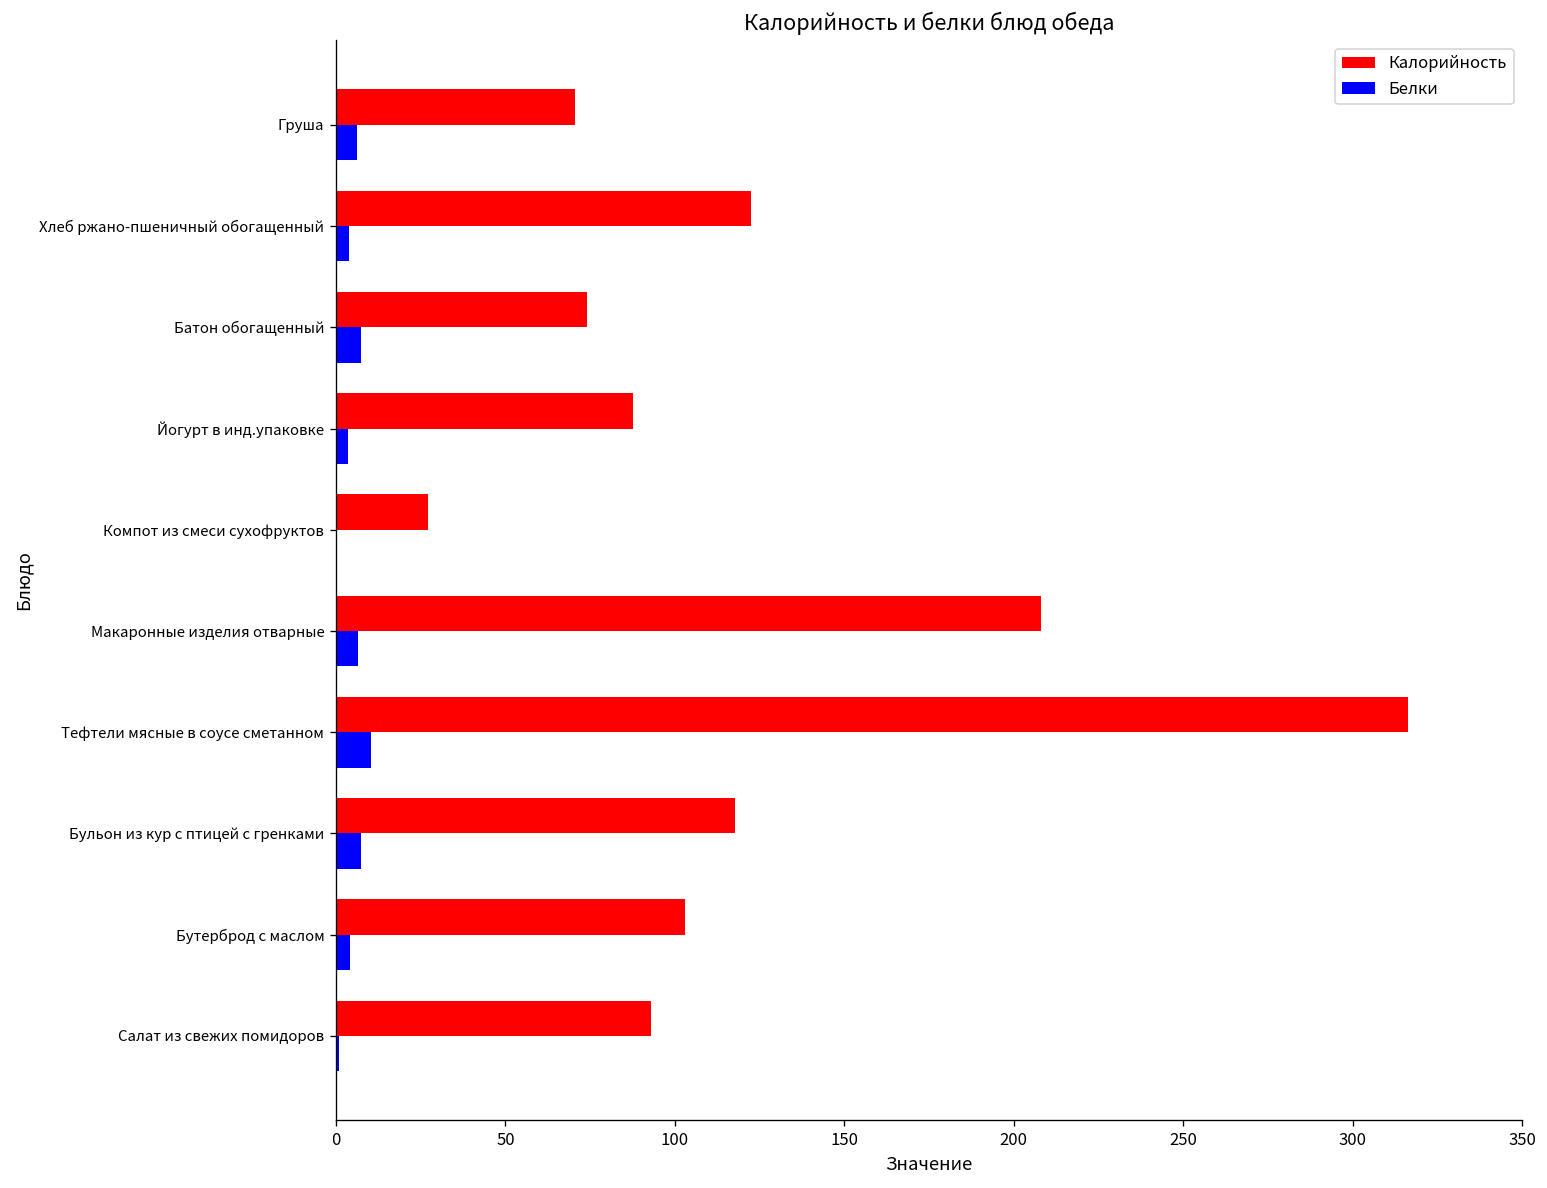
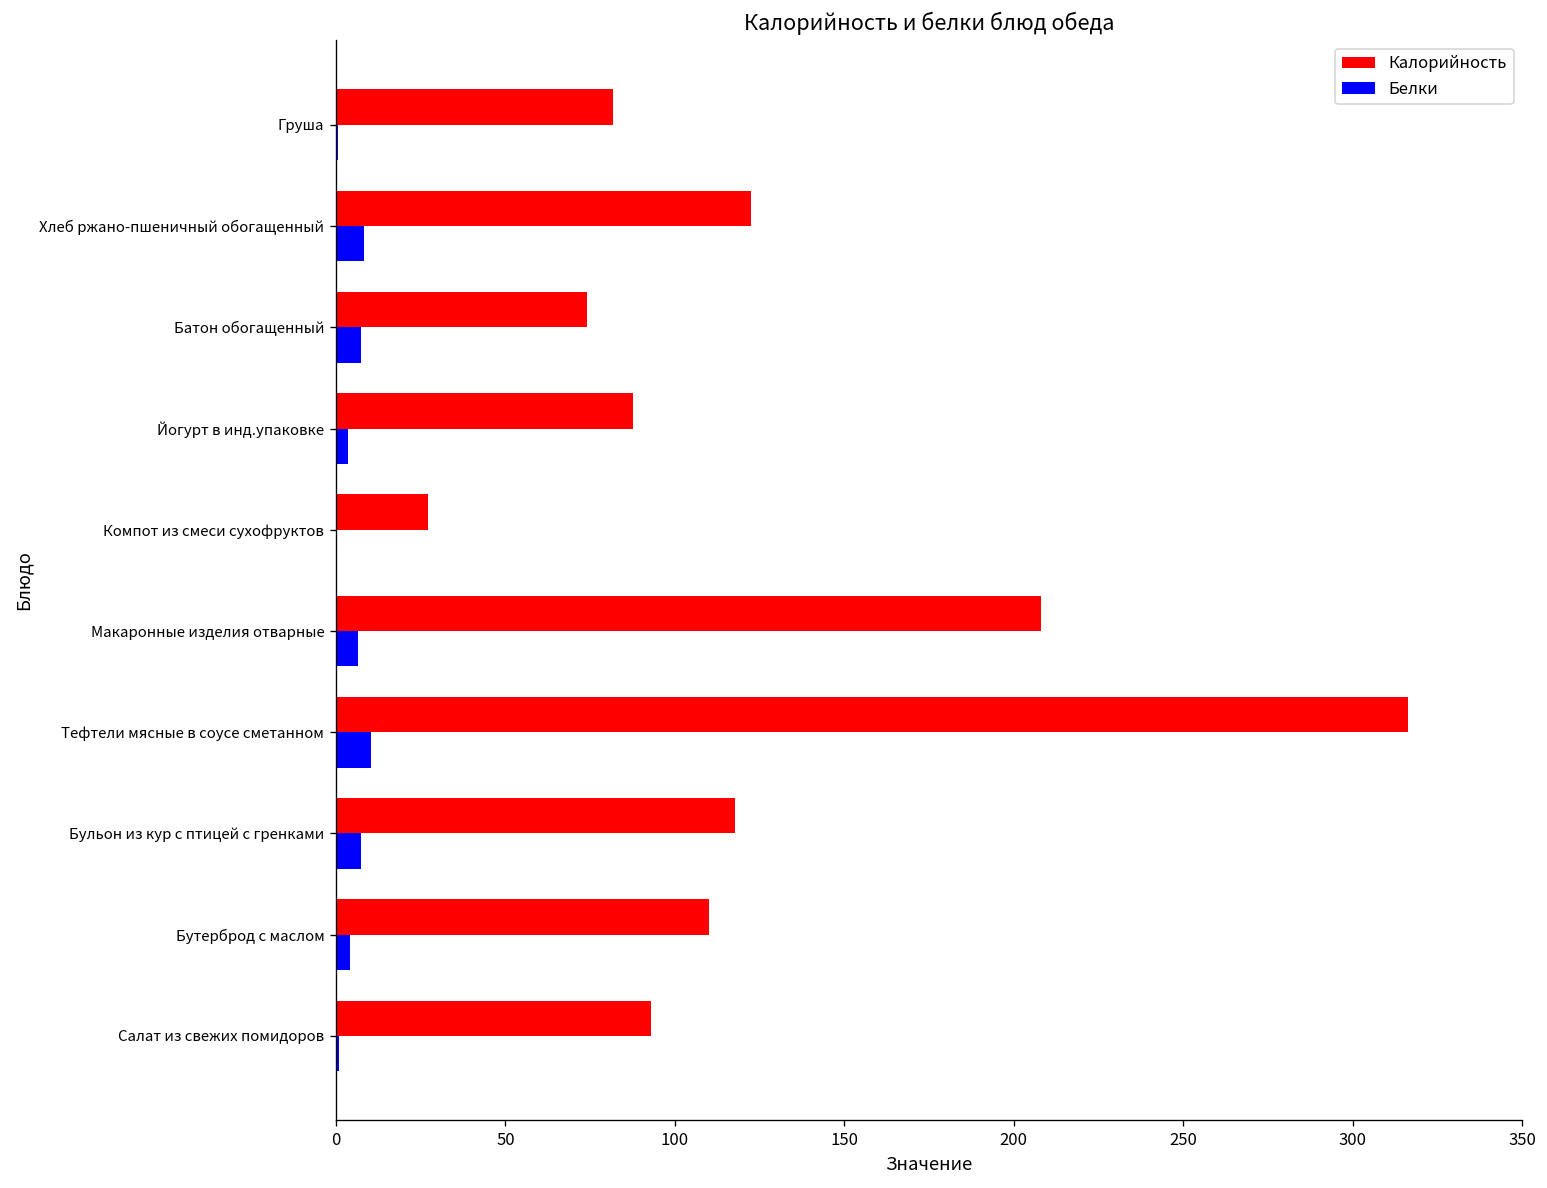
Калорийность, Груша: 71 -> 82
Белки, Груша: 6 -> 1
Белки, Хлеб ржано-пшеничный обогащенный: 4 -> 8
Калорийность, Бутерброд с маслом: 103 -> 110
